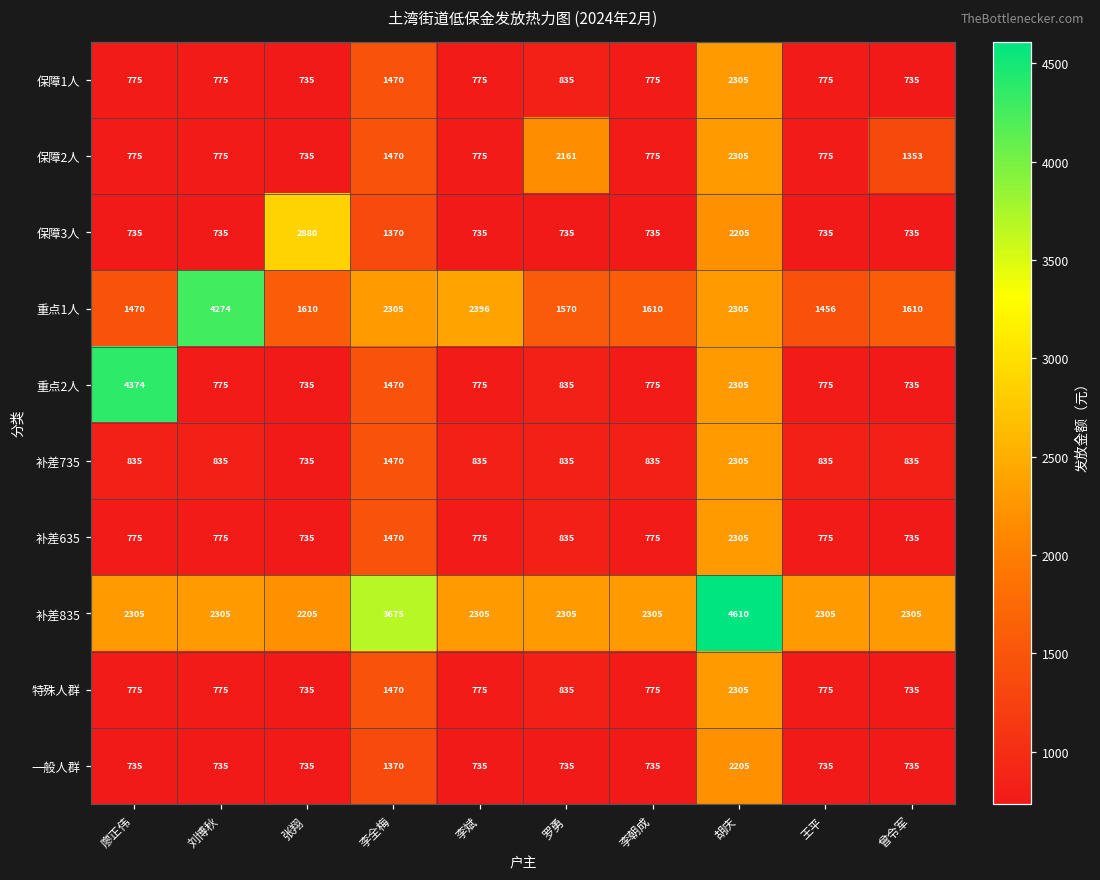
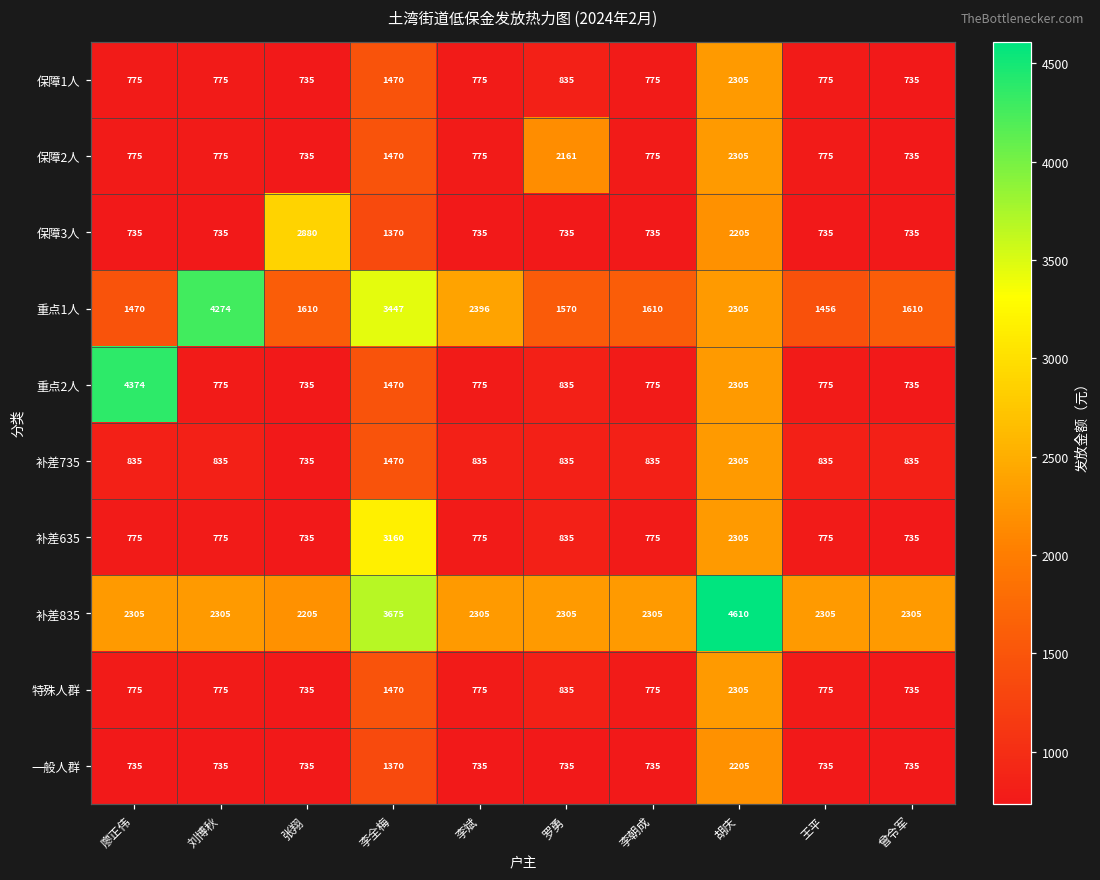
保障2人, 曾令军: 1353 -> 735
重点1人, 李全梅: 2305 -> 3447
补差635, 李全梅: 1470 -> 3160
